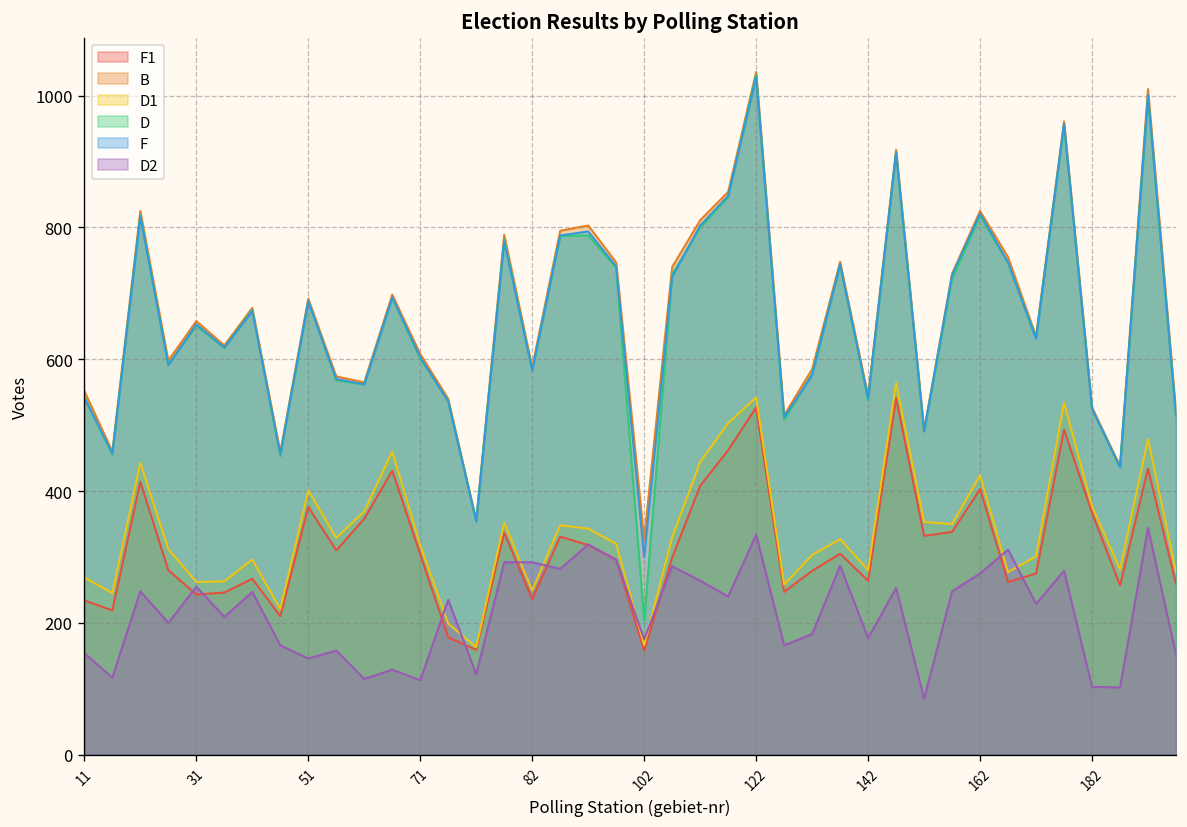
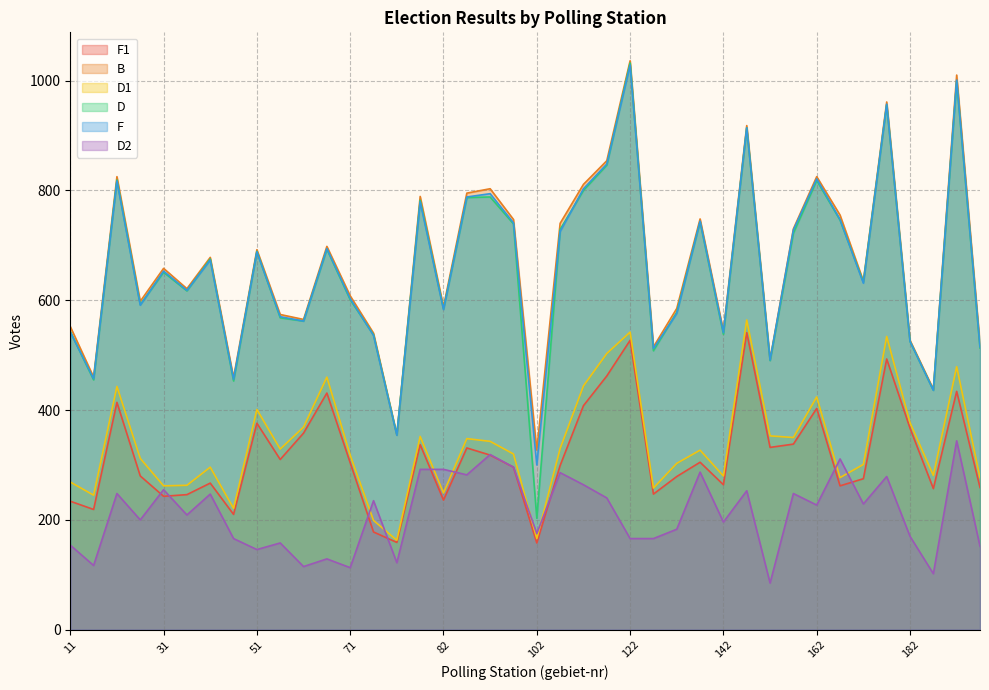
D2, 122: 330 -> 170
D2, 142: 180 -> 200
D2, 162: 280 -> 230
D2, 182: 100 -> 170
